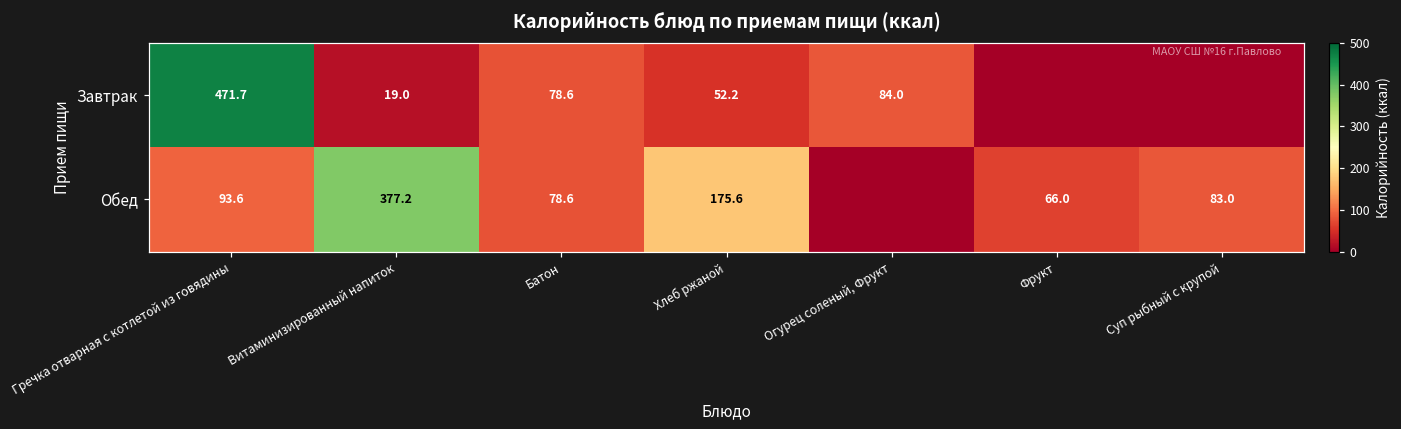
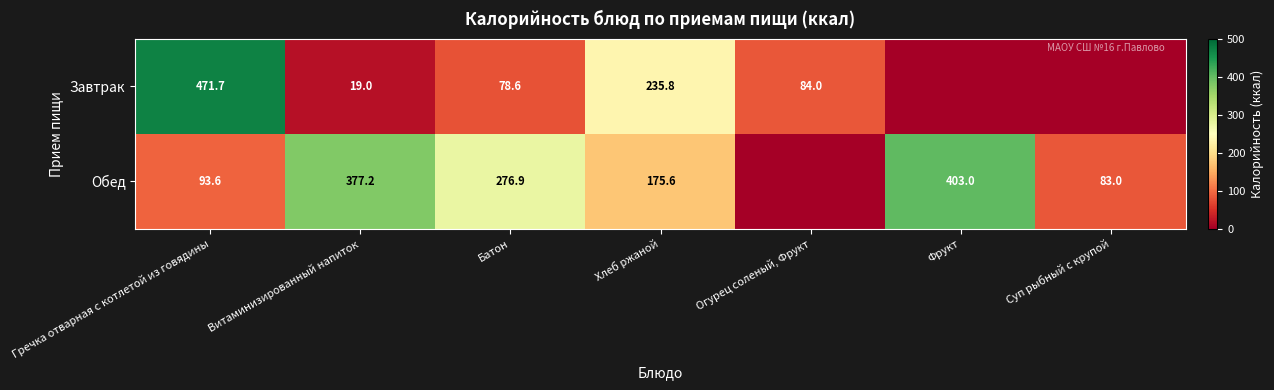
Завтрак, Хлеб ржаной: 52.2 -> 235.8
Обед, Батон: 78.6 -> 276.9
Обед, Фрукт: 66.0 -> 403.0
